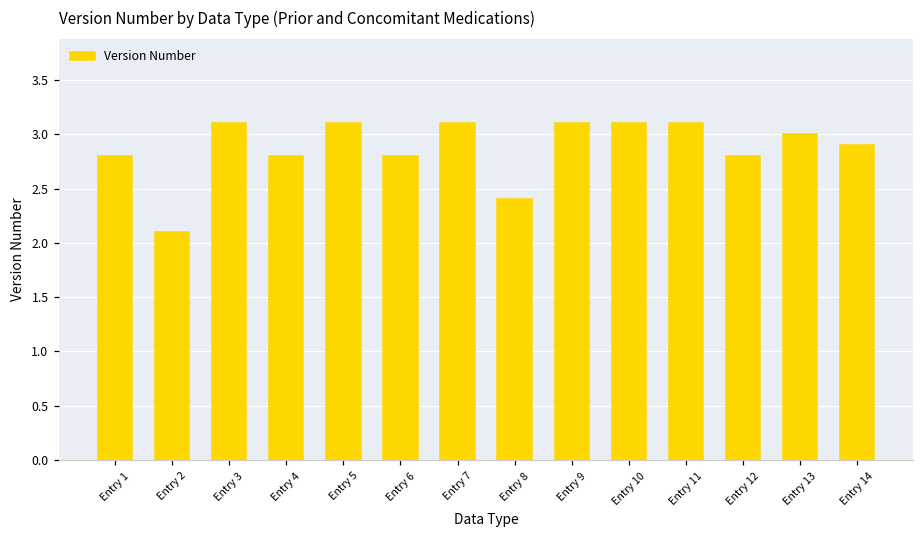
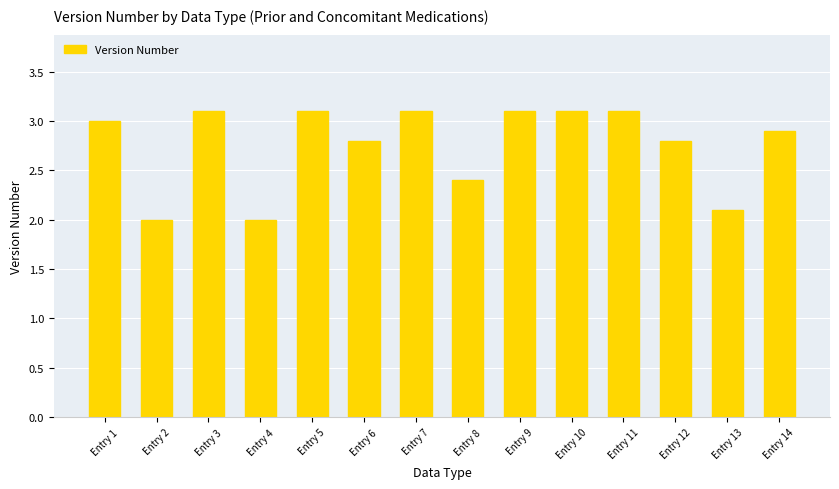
Entry 1: 2.8 -> 3.0
Entry 2: 2.1 -> 2.0
Entry 4: 2.8 -> 2.0
Entry 13: 3.0 -> 2.1
